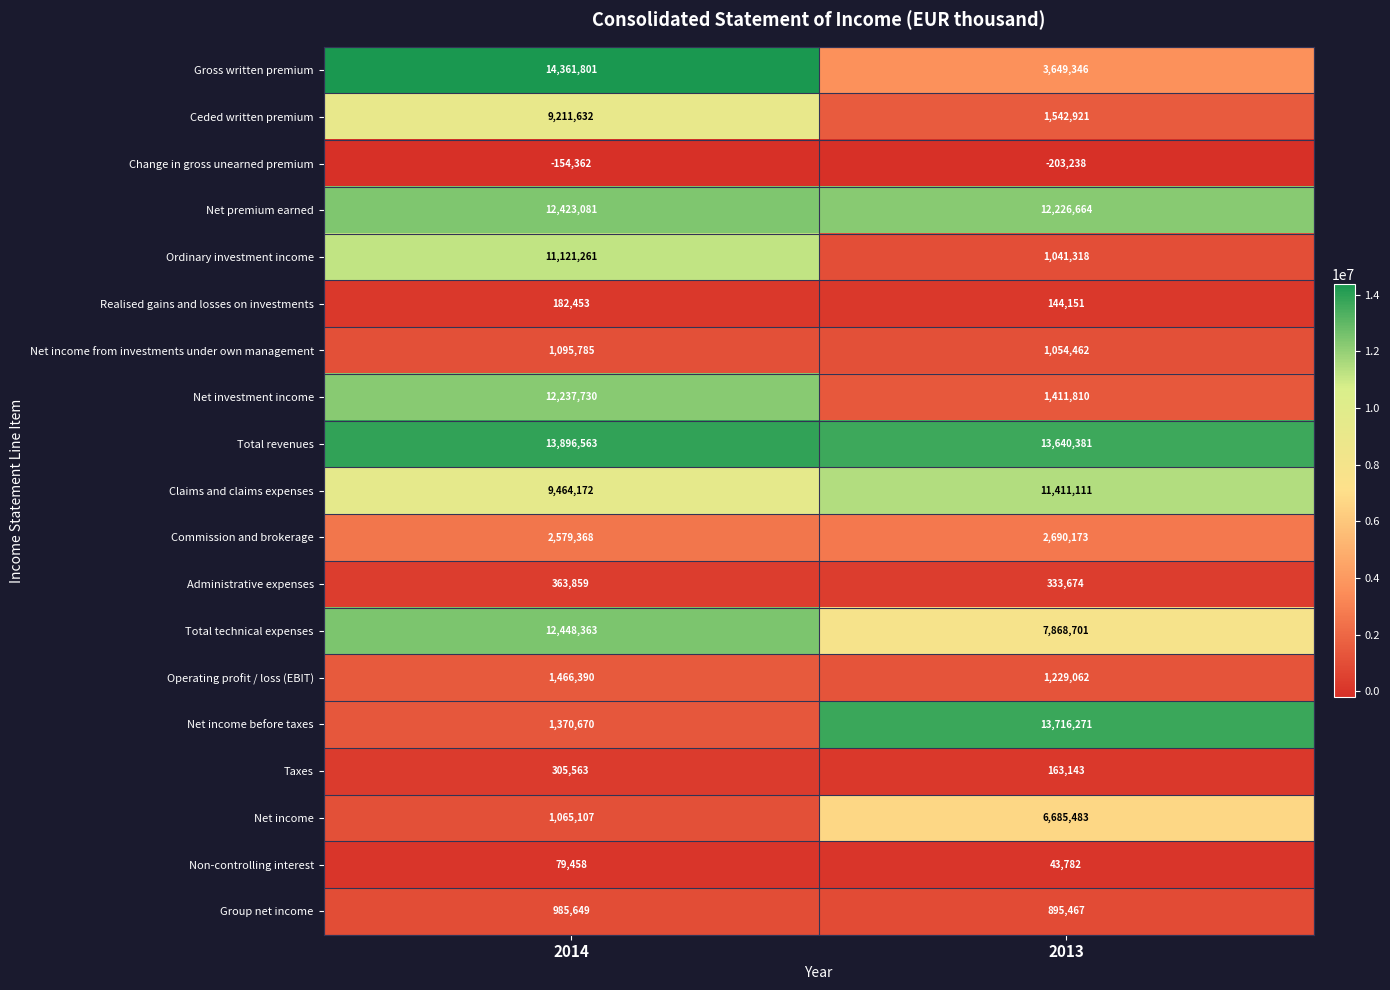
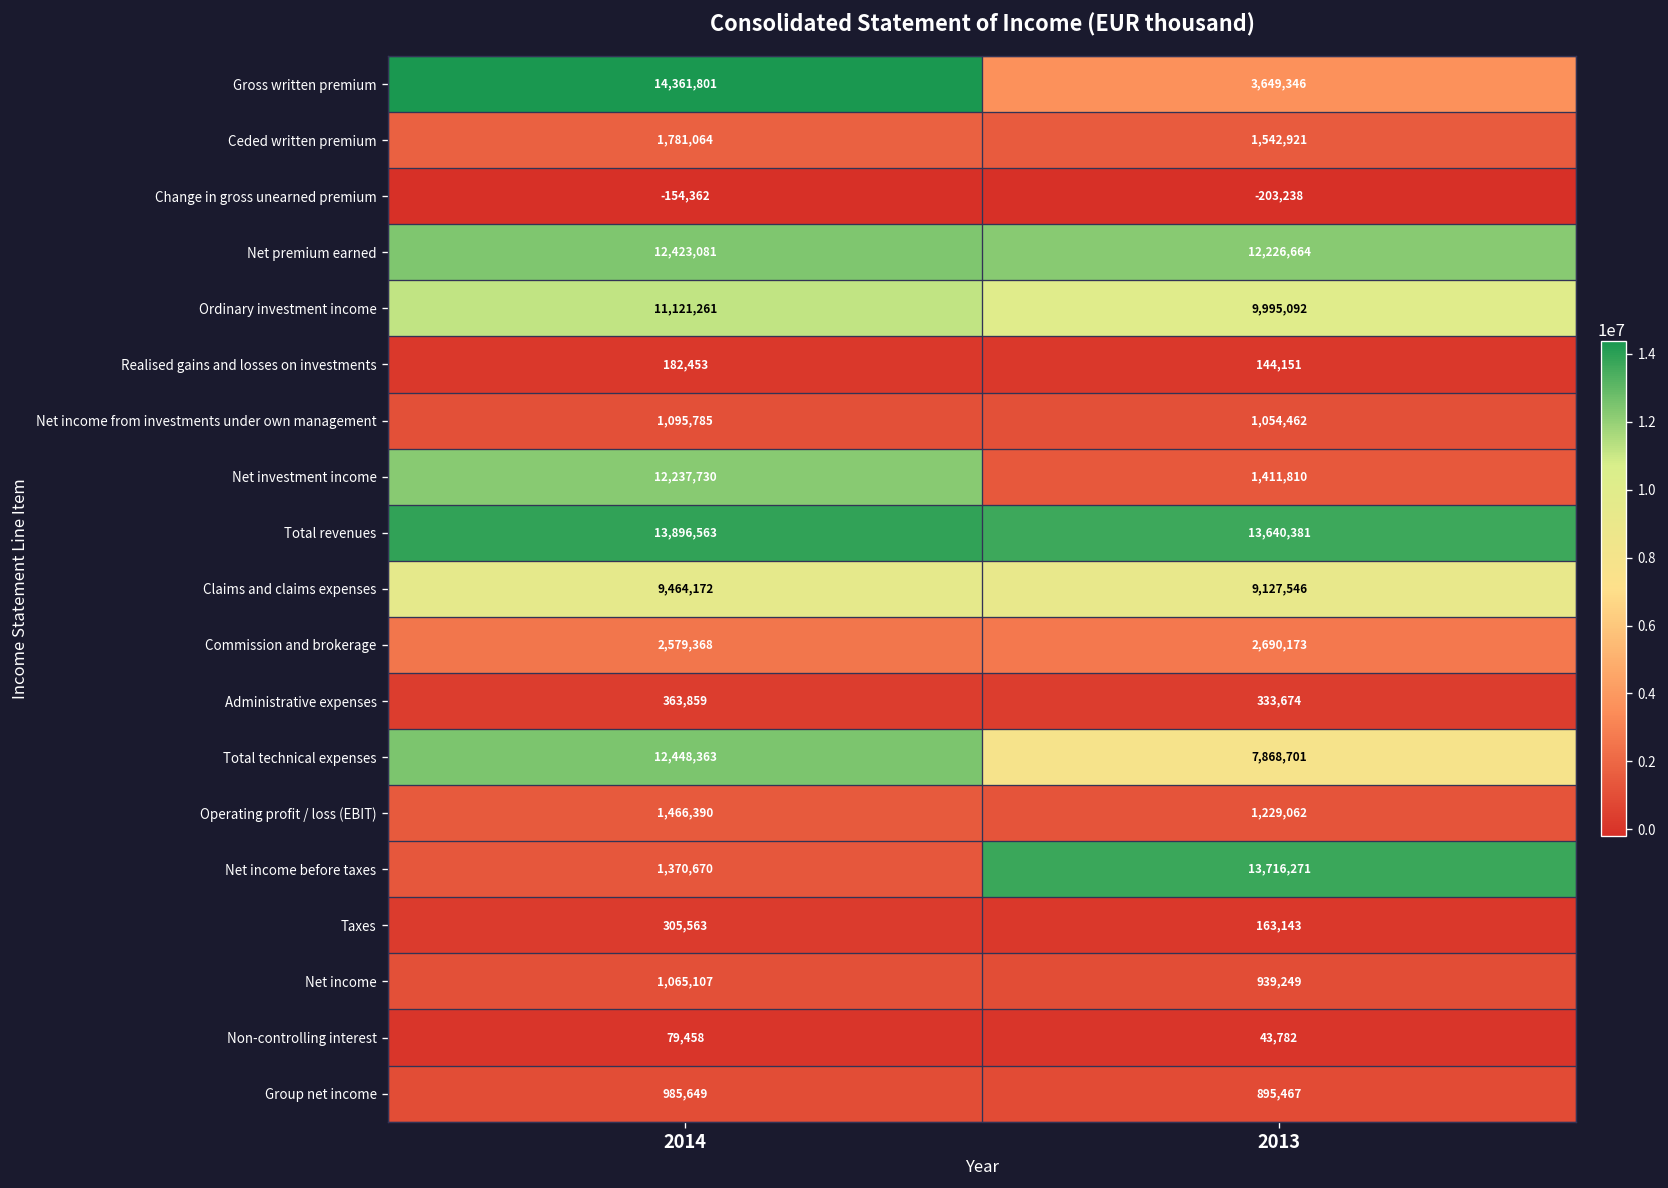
Ceded written premium, 2014: 9,211,632 -> 1,781,064
Ordinary investment income, 2013: 1,041,318 -> 9,995,092
Claims and claims expenses, 2013: 11,411,111 -> 9,127,546
Net income, 2013: 6,685,483 -> 939,249
